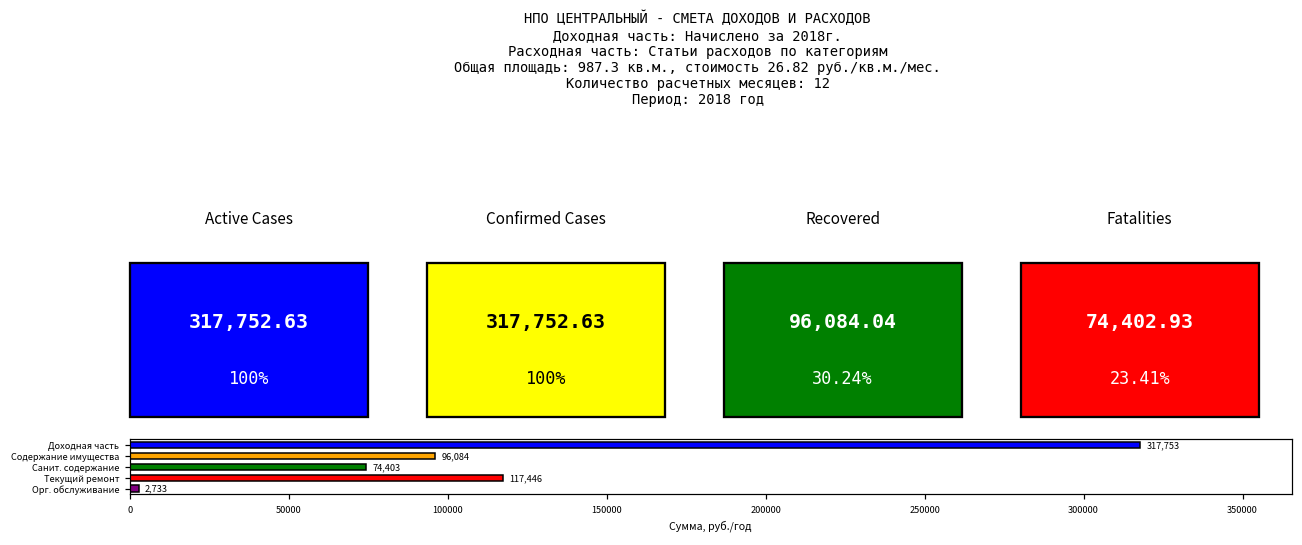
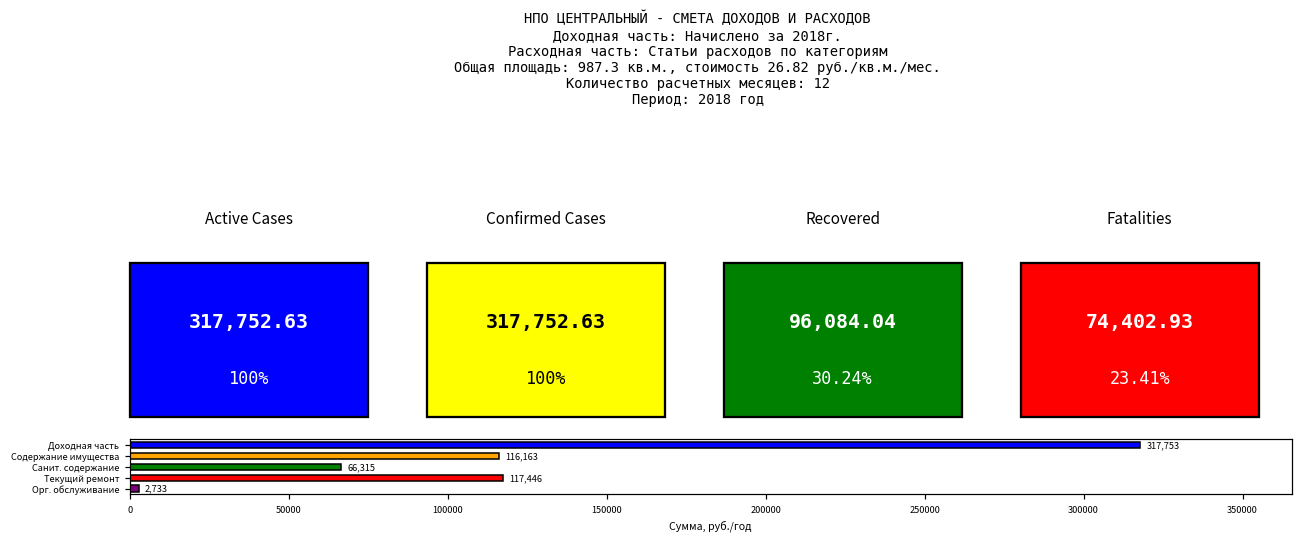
Содержание имущества: 96,084 -> 116,163
Санит. содержание: 74,403 -> 66,315
